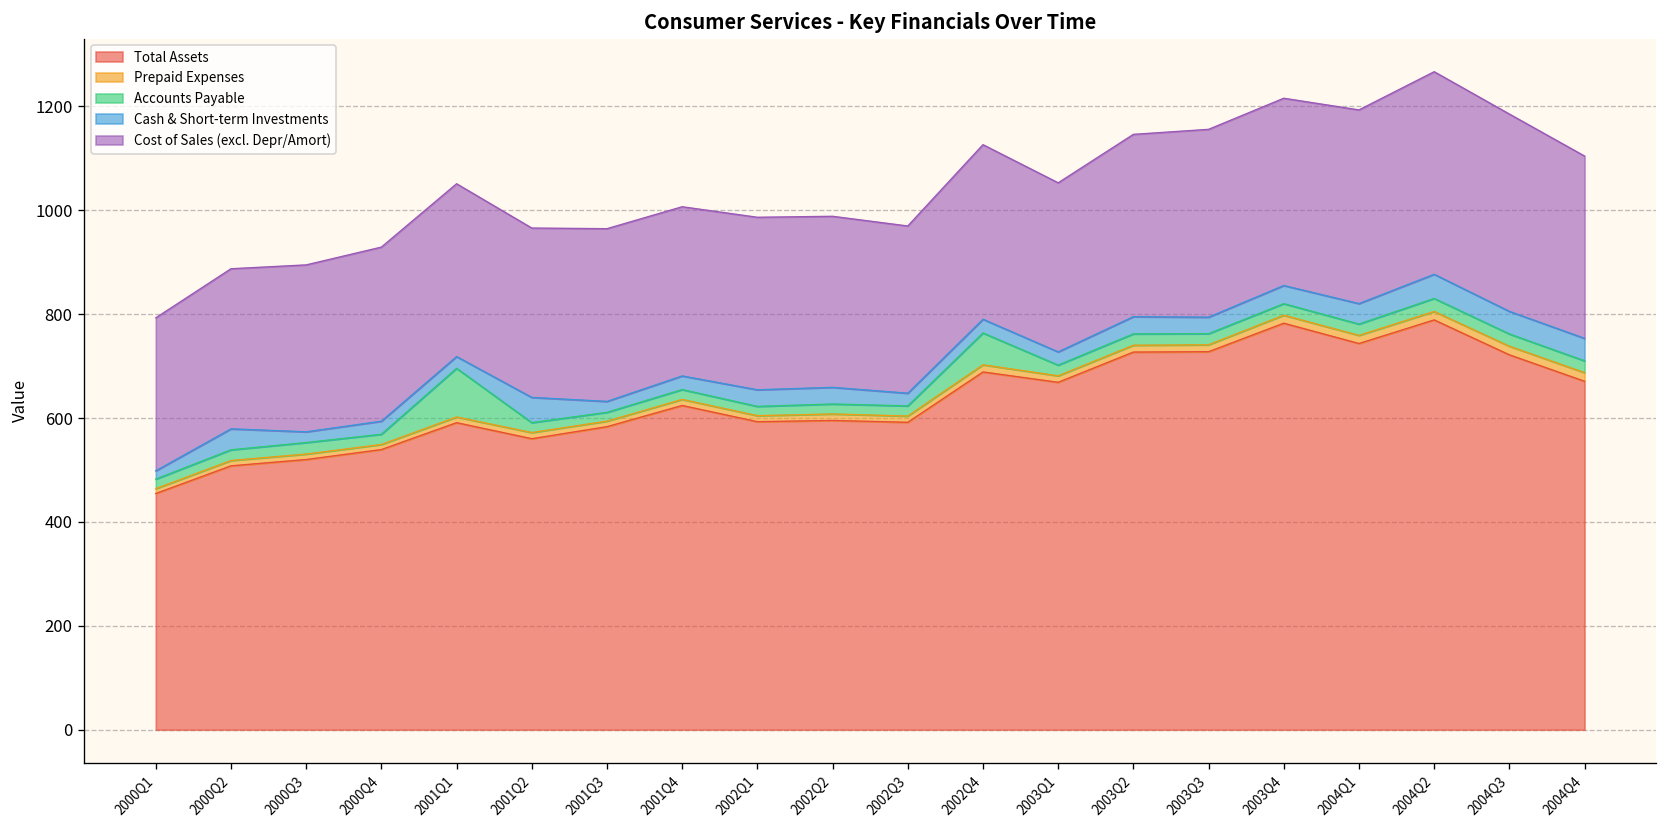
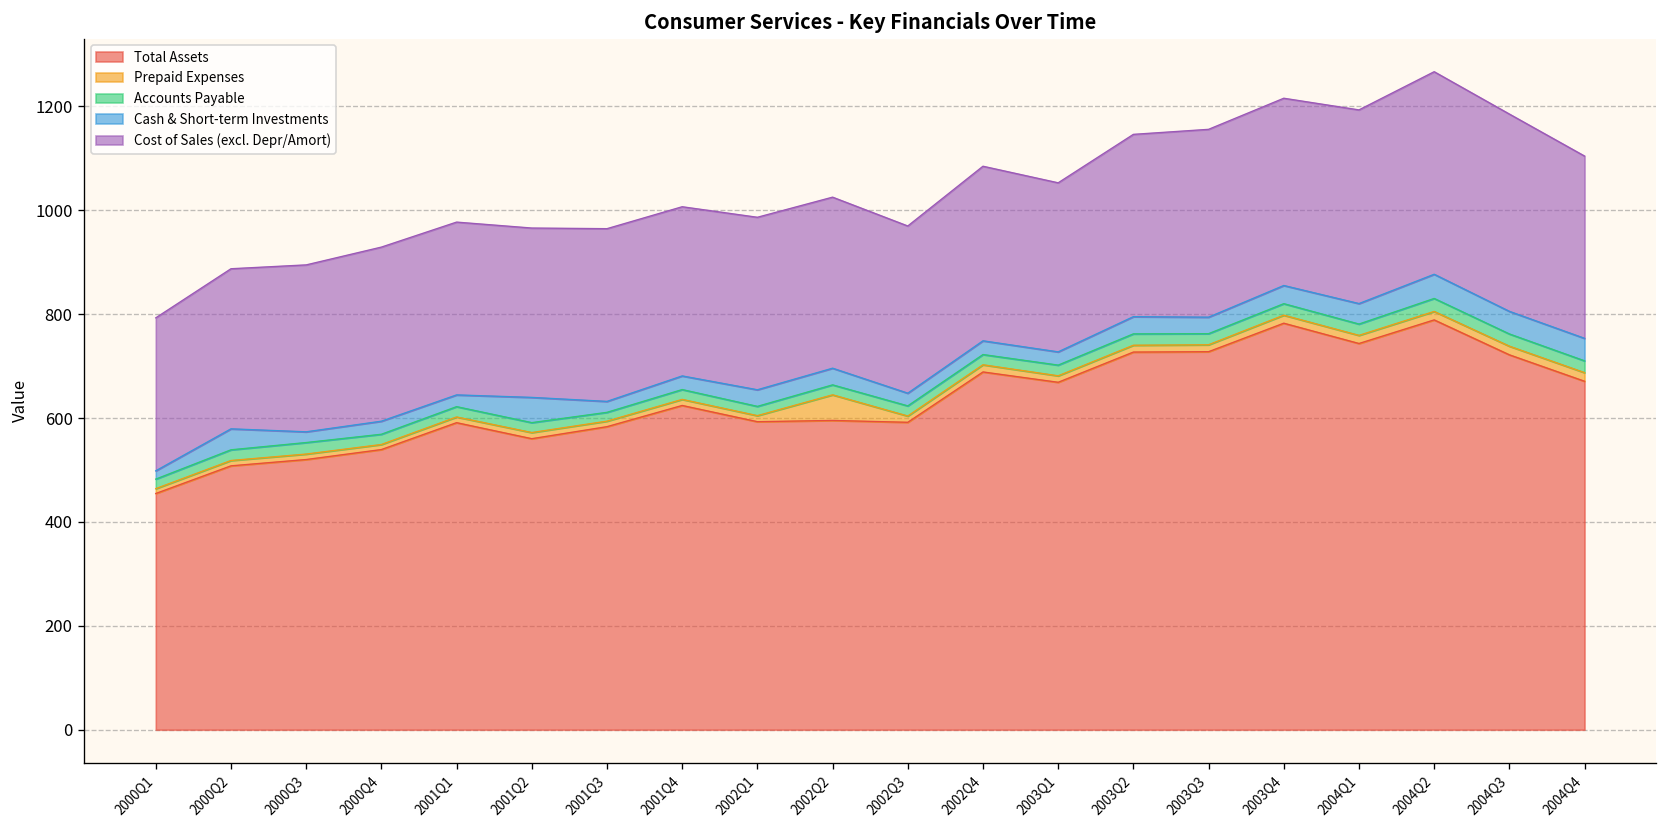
Accounts Payable, 2001Q1: 90 -> 20
Prepaid Expenses, 2002Q2: 10 -> 50
Accounts Payable, 2002Q4: 60 -> 20
